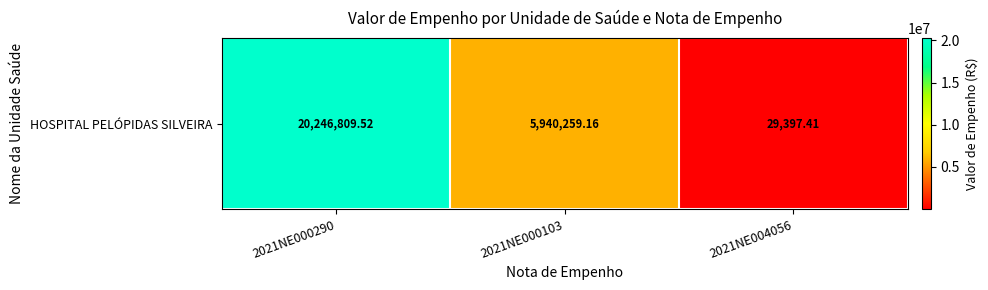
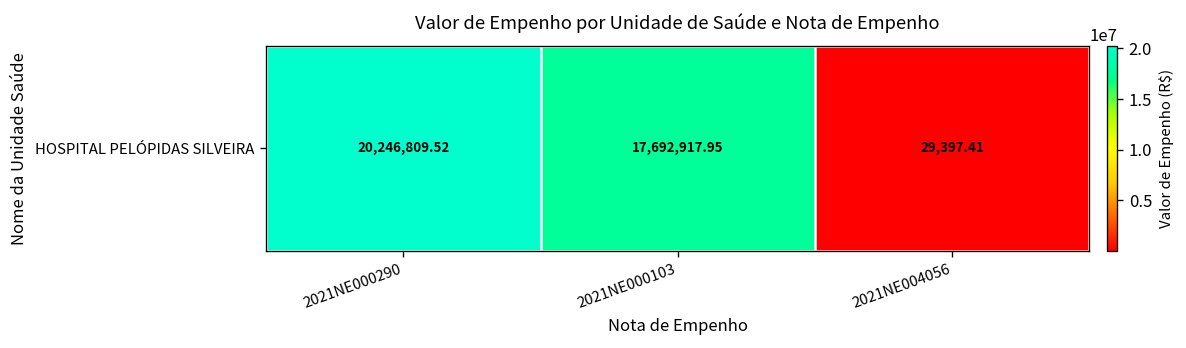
HOSPITAL PELÓPIDAS SILVEIRA, 2021NE000103: 5,940,259.16 -> 17,692,917.95
